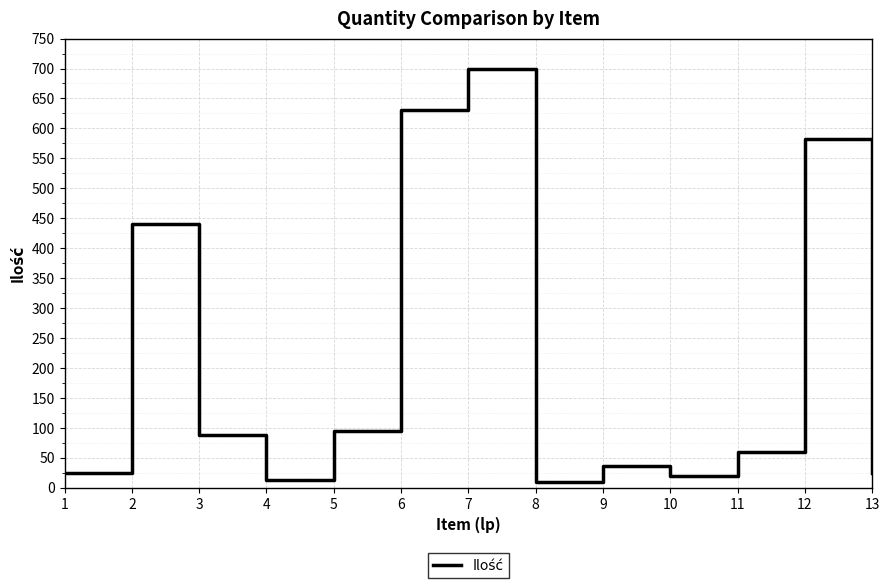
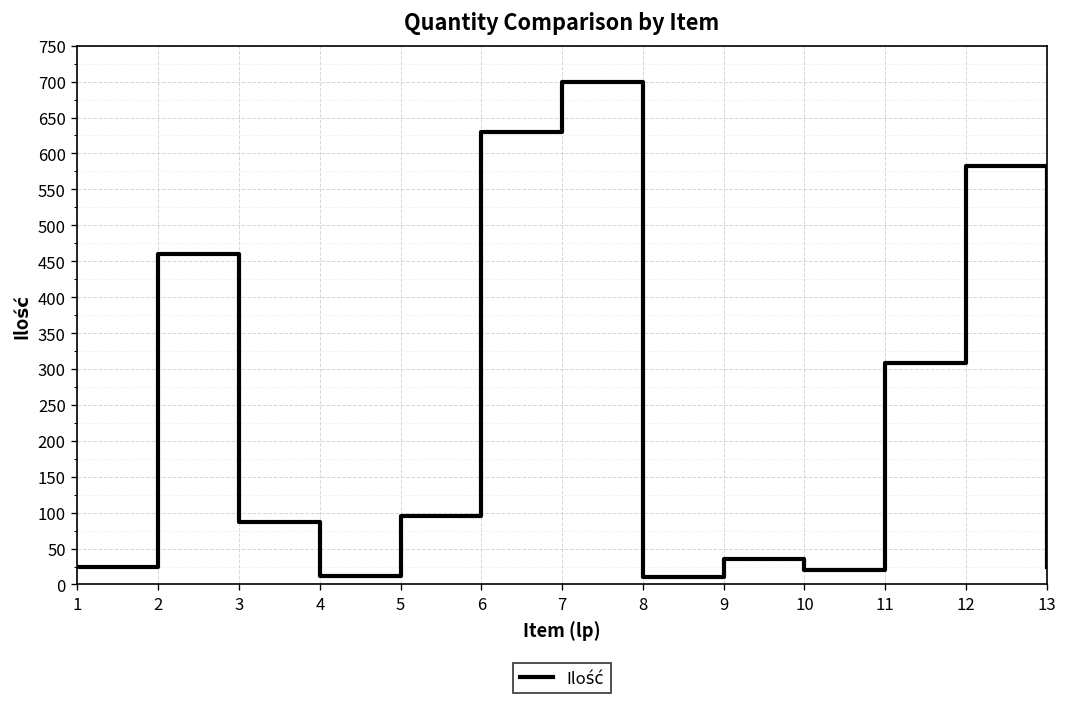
2: 440 -> 460
11: 60 -> 310
